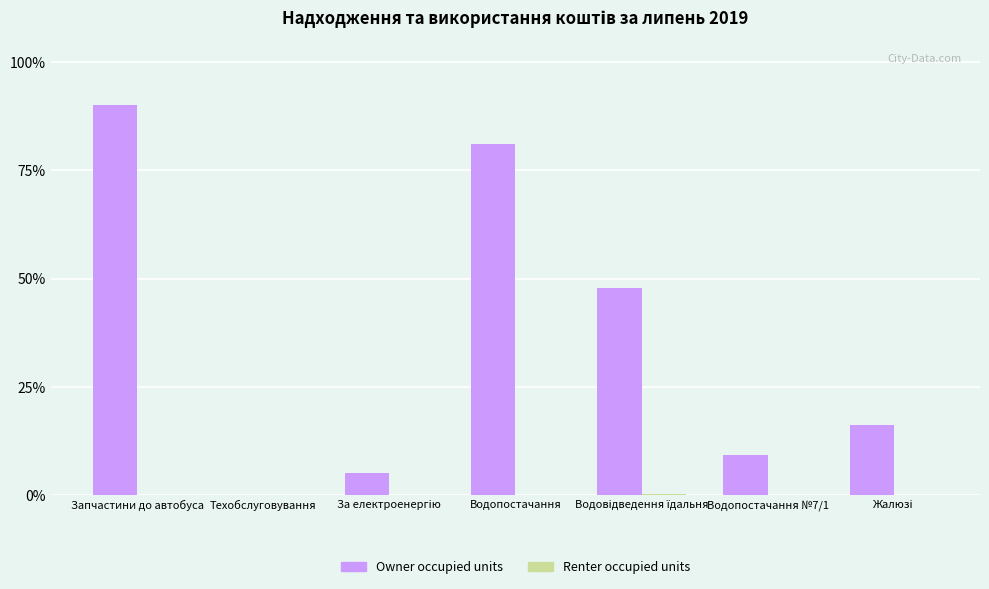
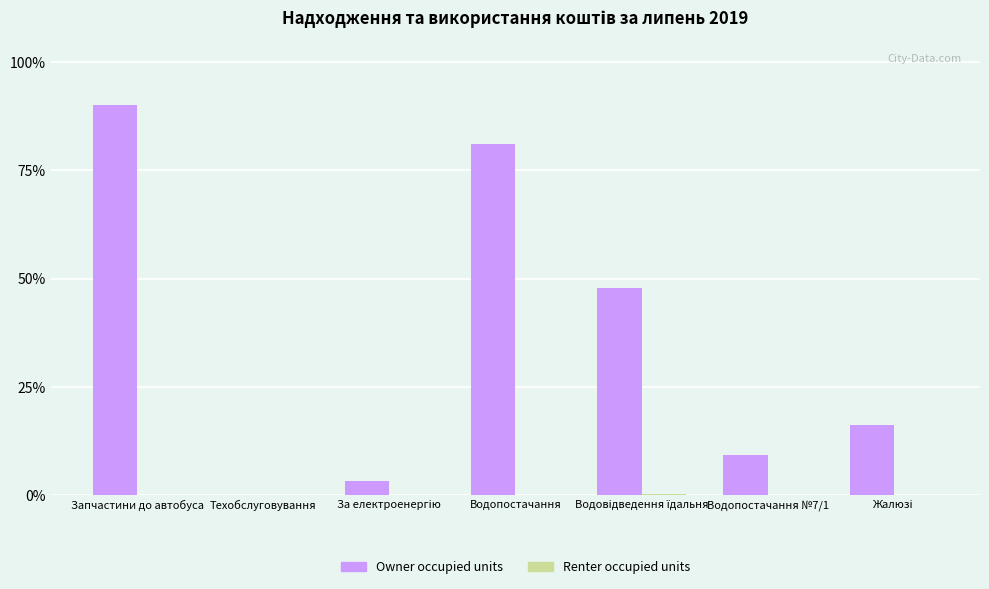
Owner occupied units, За електроенергію: 5% -> 3%
